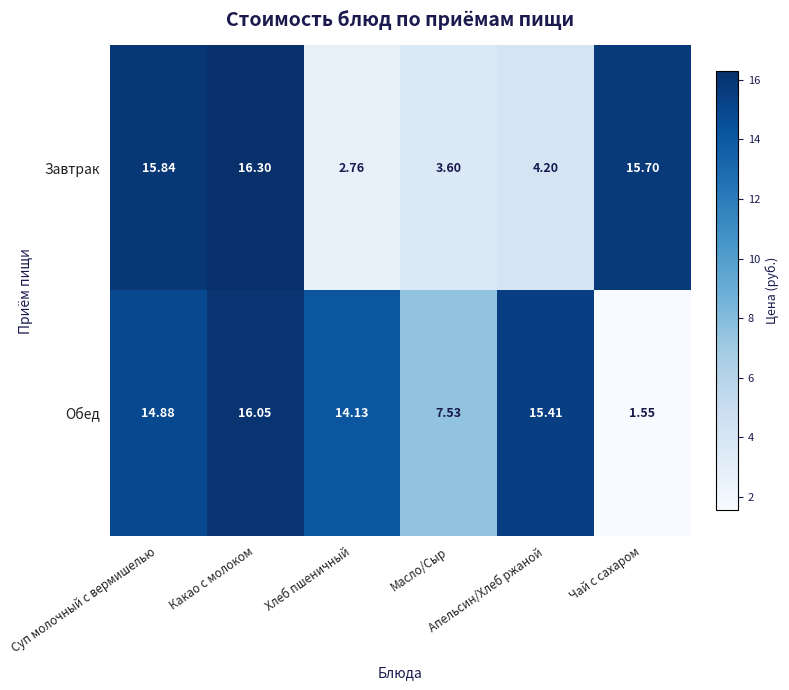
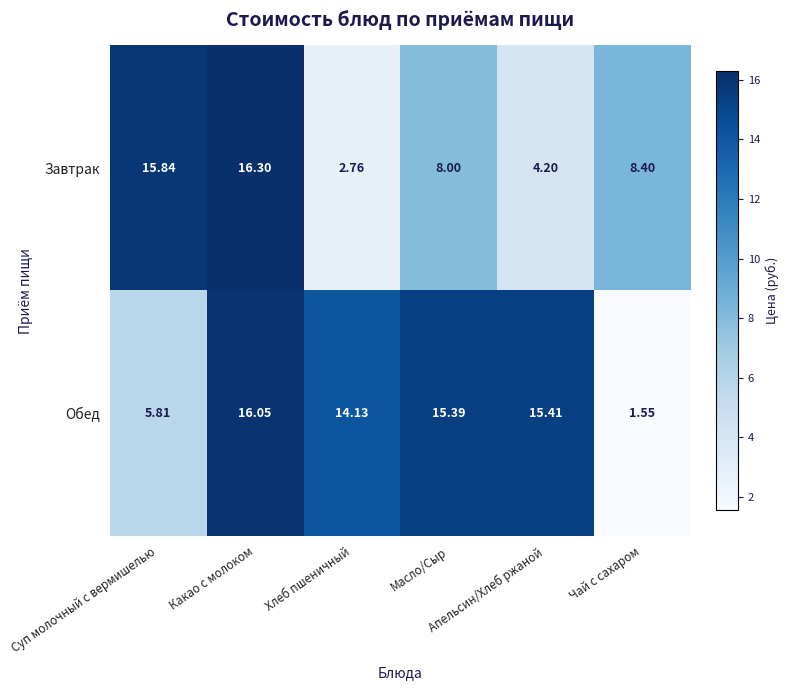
Завтрак, Масло/Сыр: 3.60 -> 8.00
Завтрак, Чай с сахаром: 15.70 -> 8.40
Обед, Суп молочный с вермишелью: 14.88 -> 5.81
Обед, Масло/Сыр: 7.53 -> 15.39
